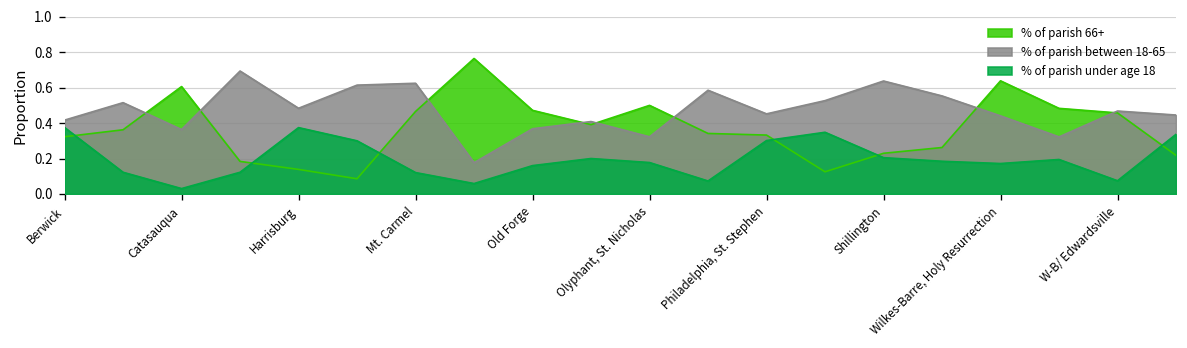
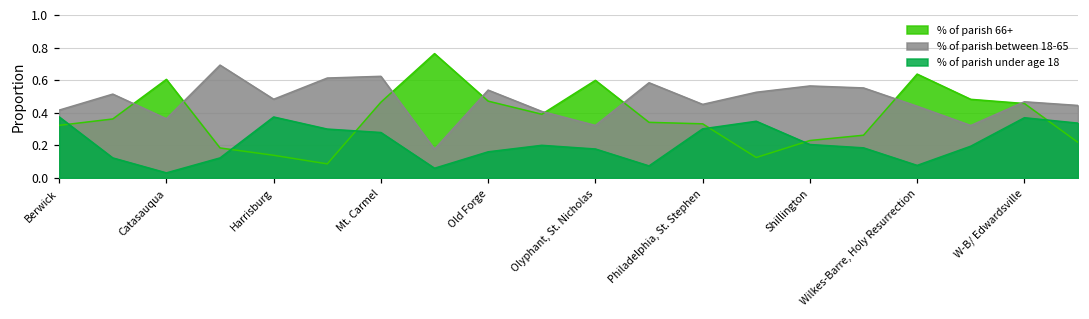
% of parish under age 18, Mt. Carmel: 0.12 -> 0.28
% of parish between 18-65, Old Forge: 0.37 -> 0.54
% of parish 66+, Olyphant, St. Nicholas: 0.5 -> 0.6
% of parish between 18-65, Shillington: 0.64 -> 0.57
% of parish under age 18, Wilkes-Barre, Holy Resurrection: 0.17 -> 0.08
% of parish under age 18, W-B/ Edwardsville: 0.07 -> 0.37
